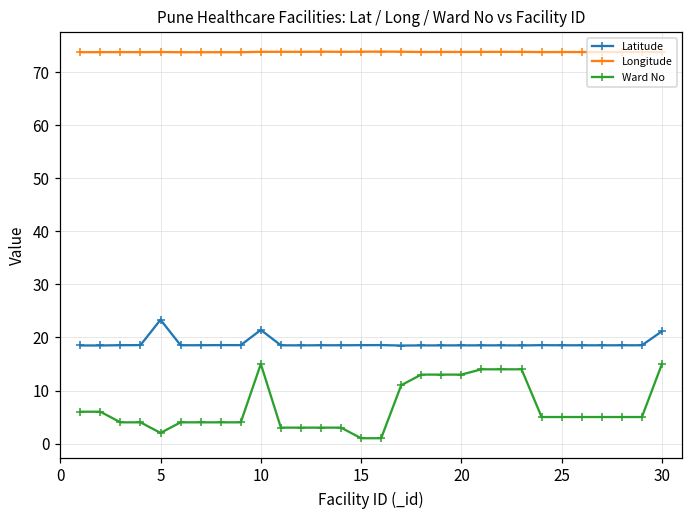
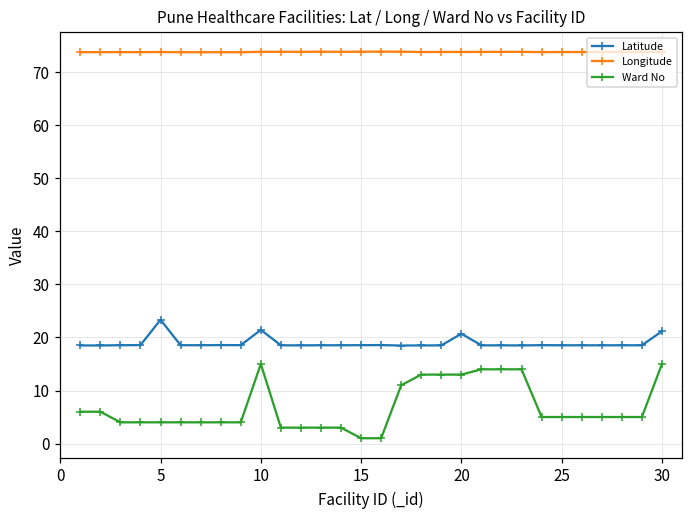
Ward No, 5: 2 -> 4
Latitude, 20: 19 -> 21
